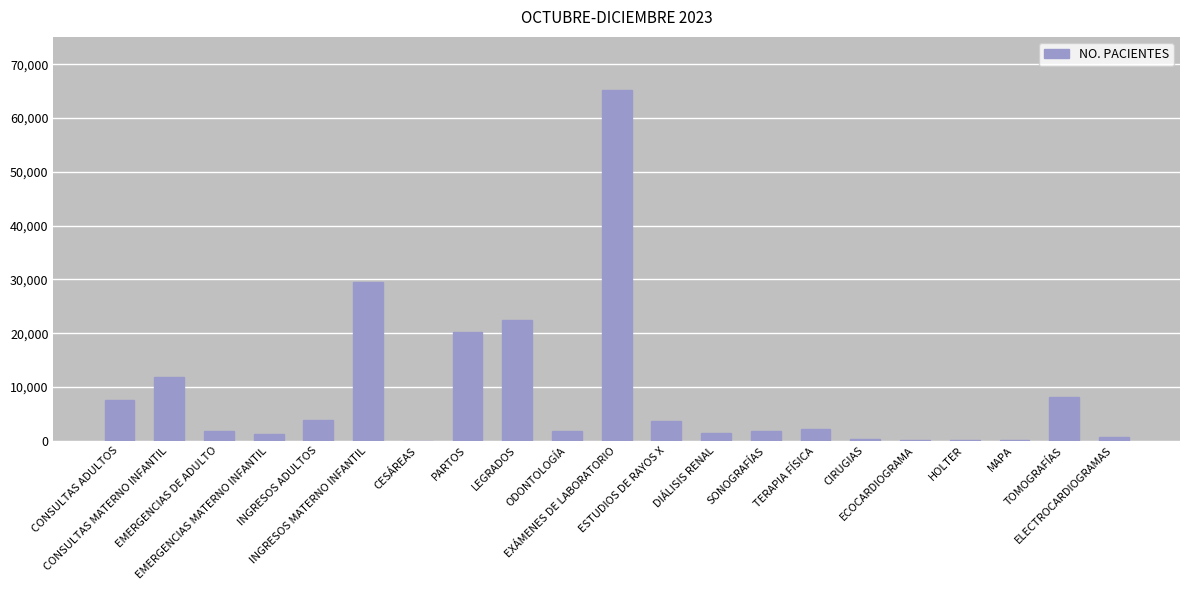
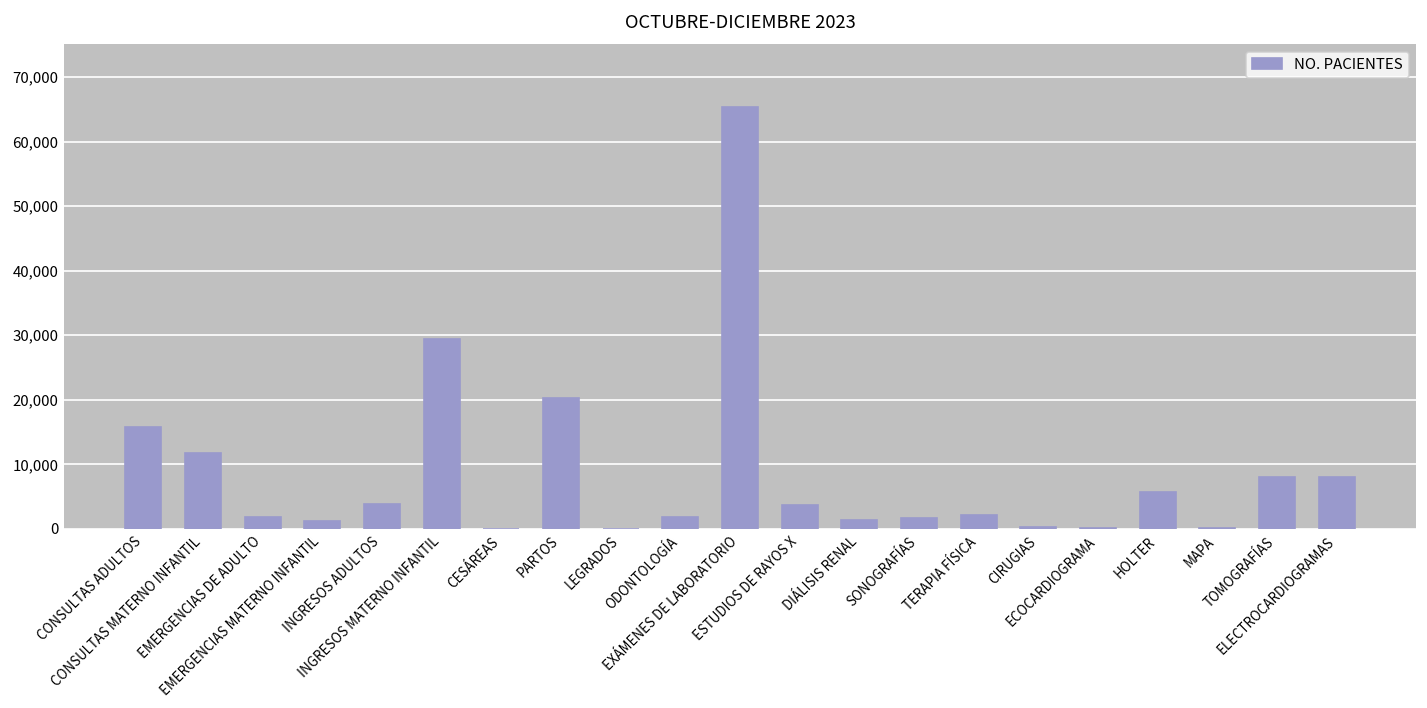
CONSULTAS ADULTOS: 8,000 -> 16,000
LEGRADOS: 22,000 -> 0
HOLTER: 0 -> 6,000
ELECTROCARDIOGRAMAS: 1,000 -> 8,000
